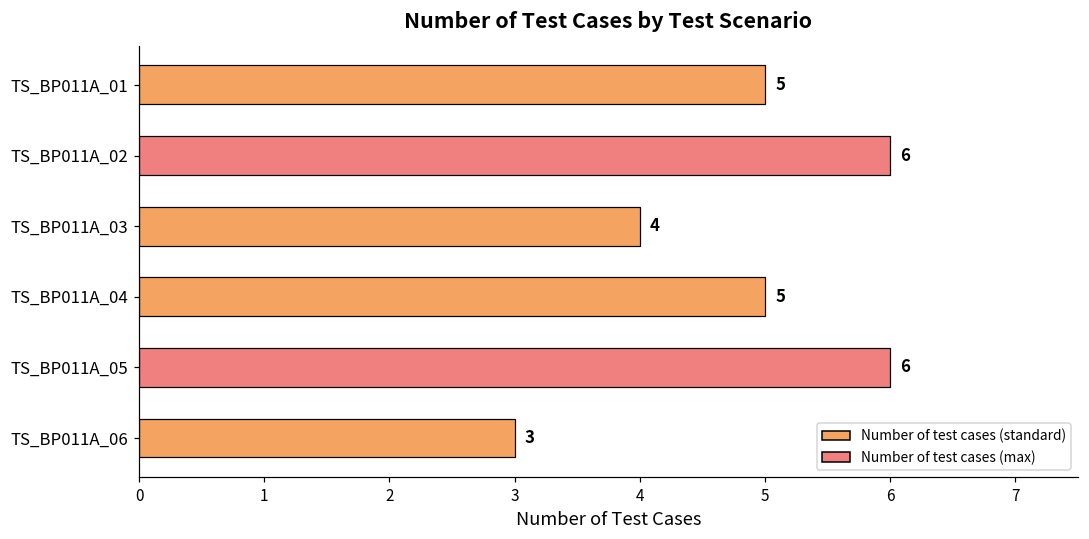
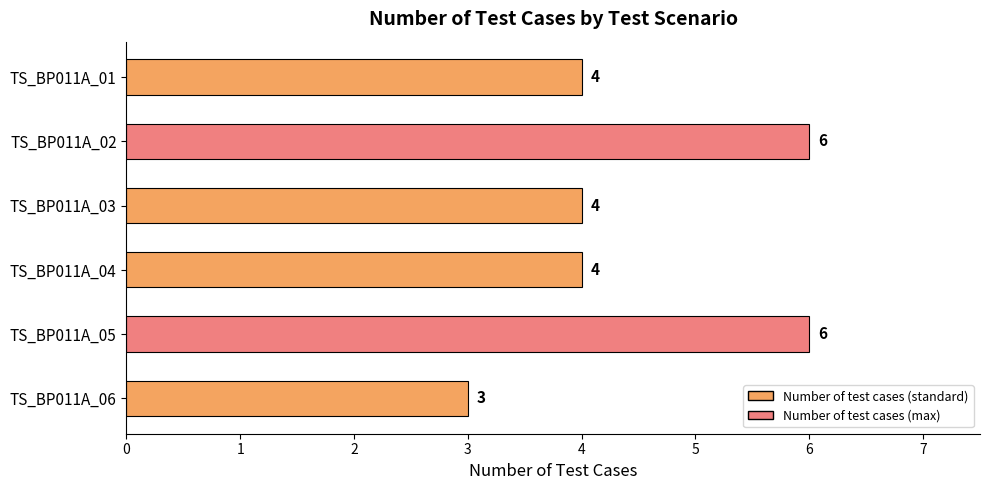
TS_BP011A_01: 5 -> 4
TS_BP011A_04: 5 -> 4
